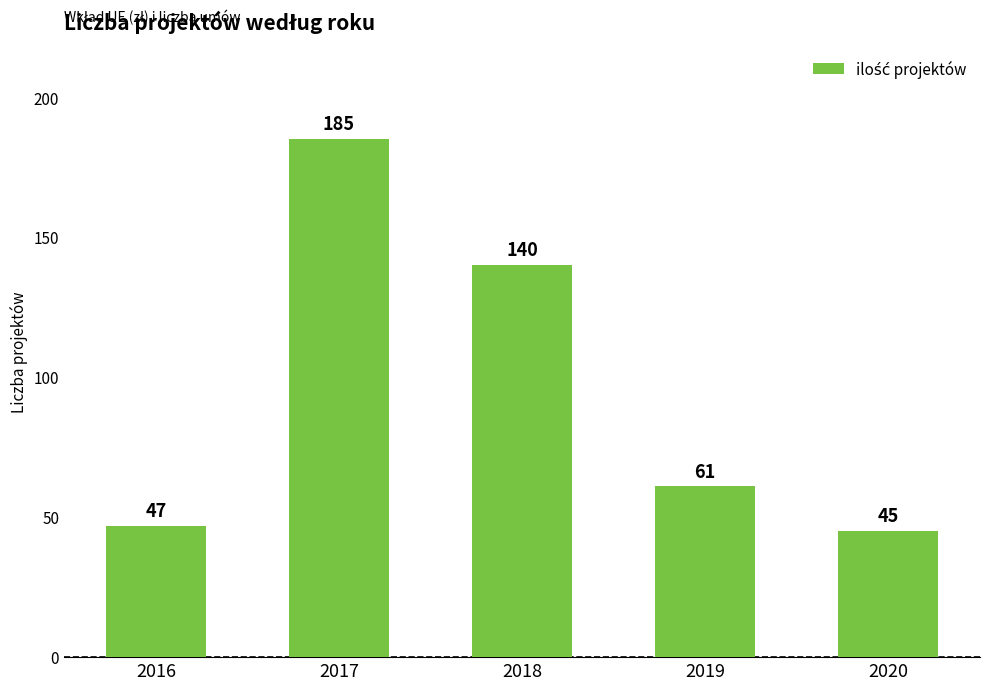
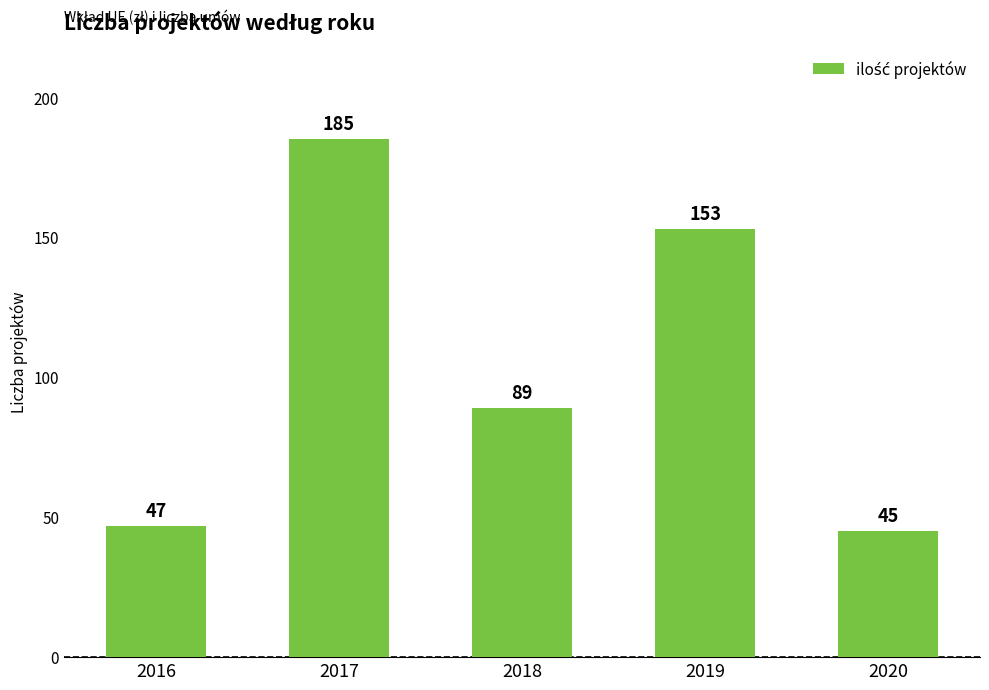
2018: 140 -> 89
2019: 61 -> 153
